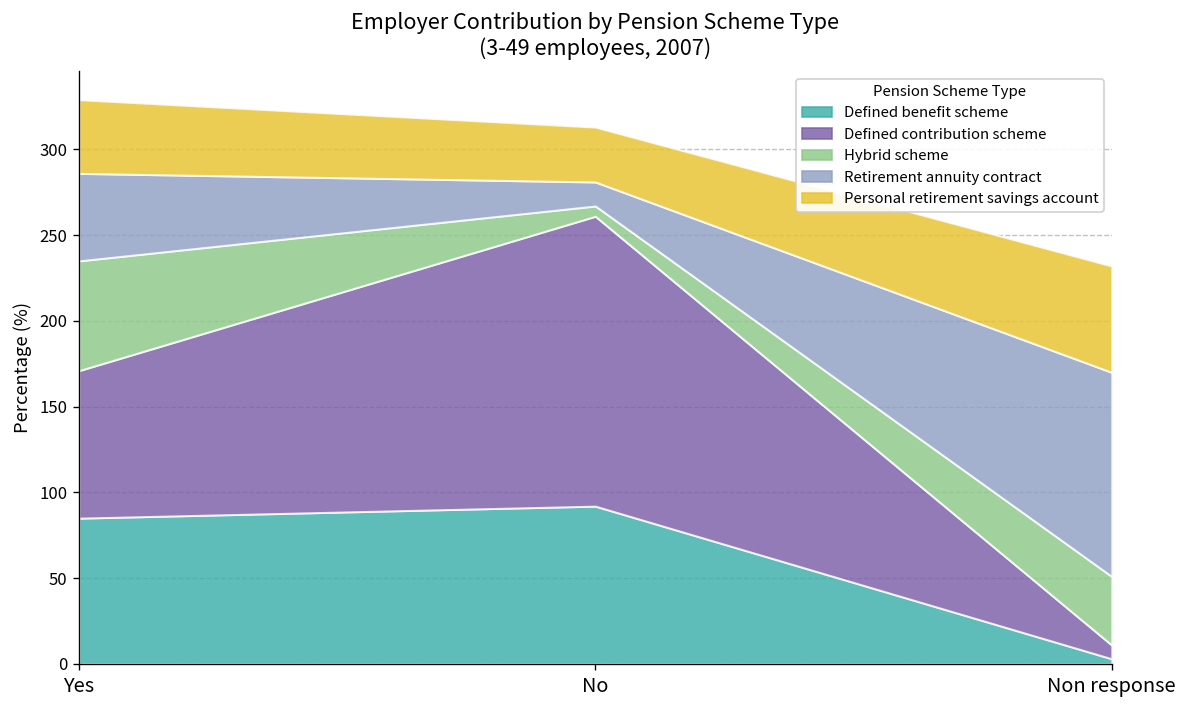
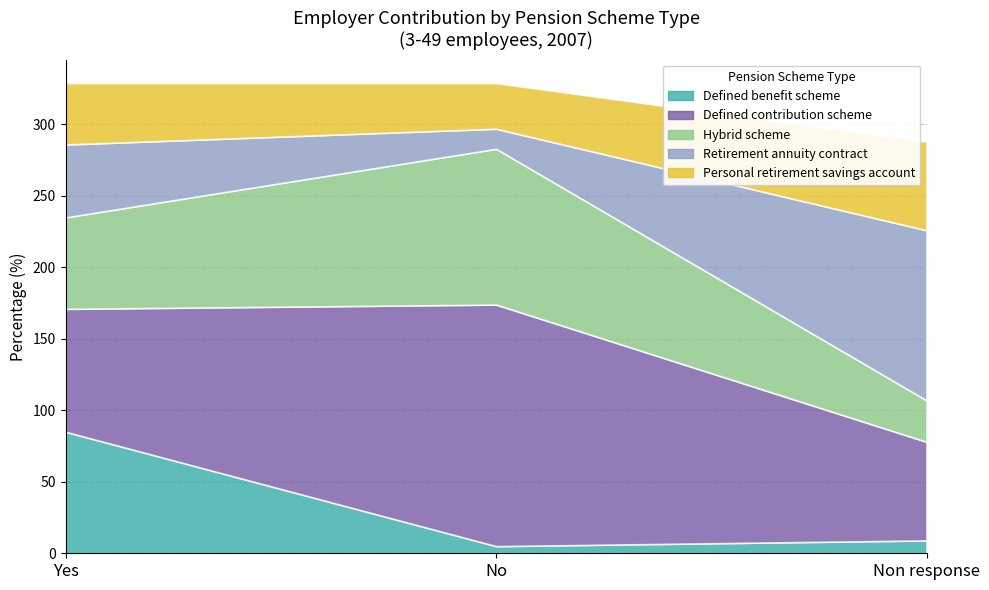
Defined benefit scheme, No: 92 -> 5
Hybrid scheme, No: 6 -> 109
Defined benefit scheme, Non response: 3 -> 9
Defined contribution scheme, Non response: 8 -> 69
Hybrid scheme, Non response: 40 -> 29
